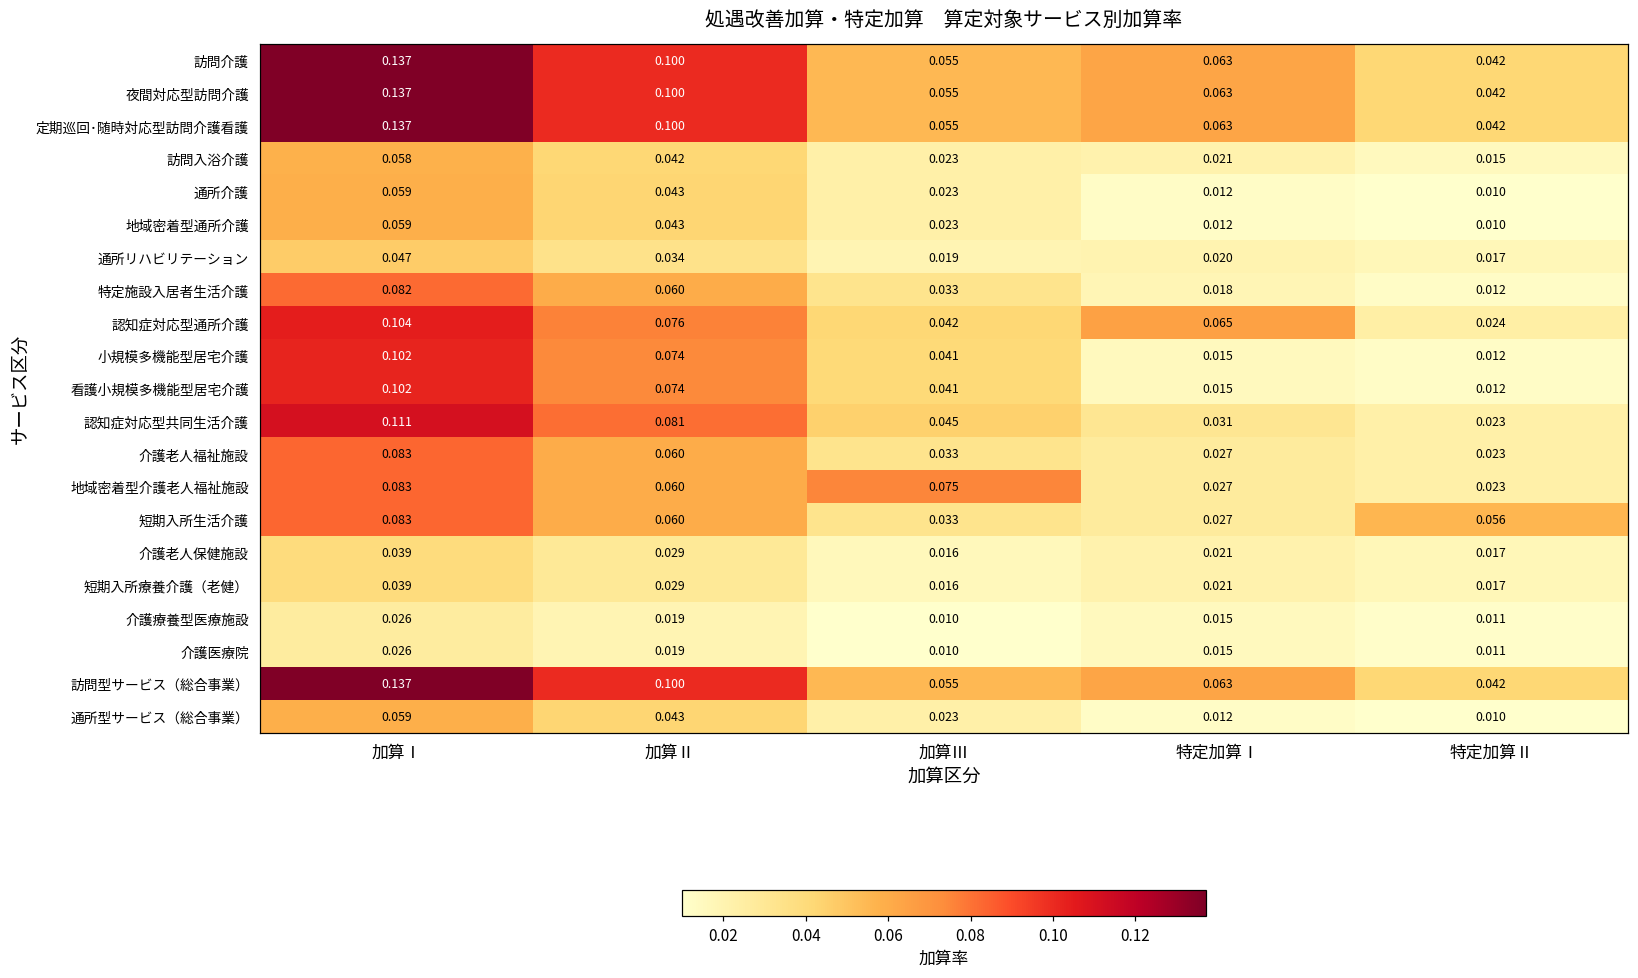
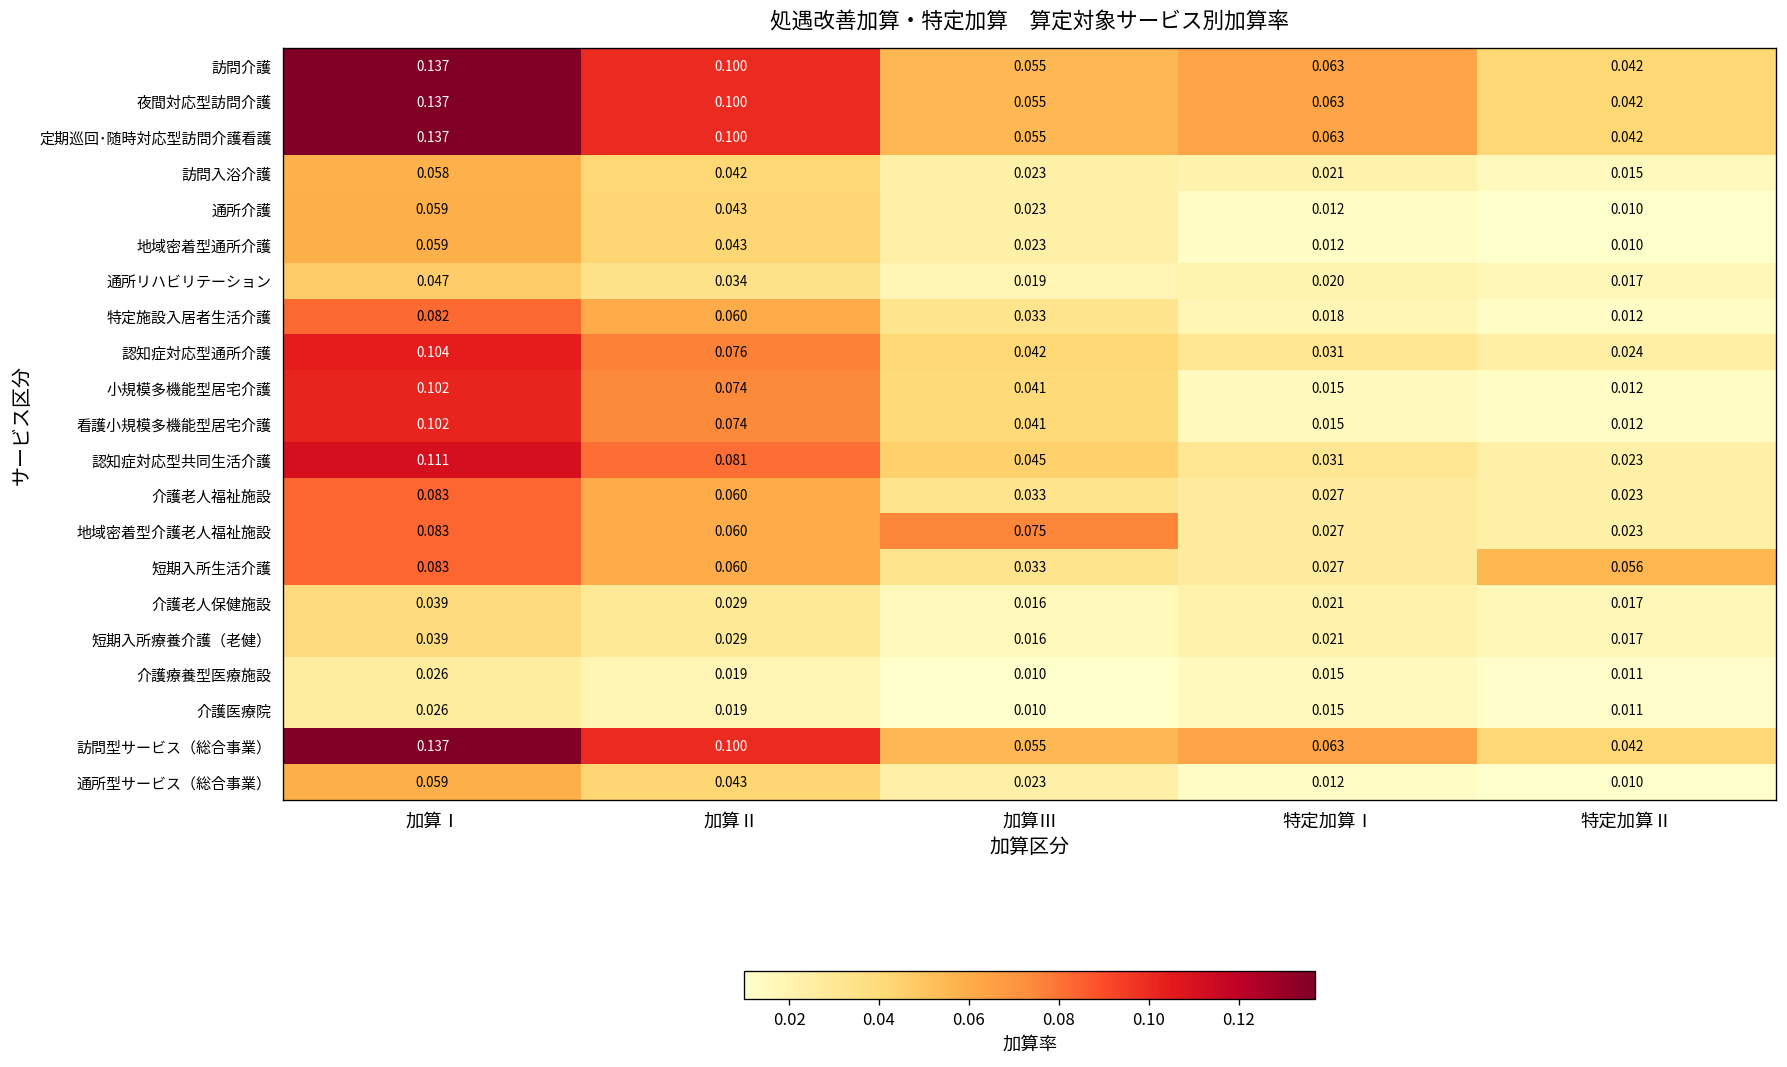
認知症対応型通所介護, 特定加算Ⅰ: 0.065 -> 0.031
